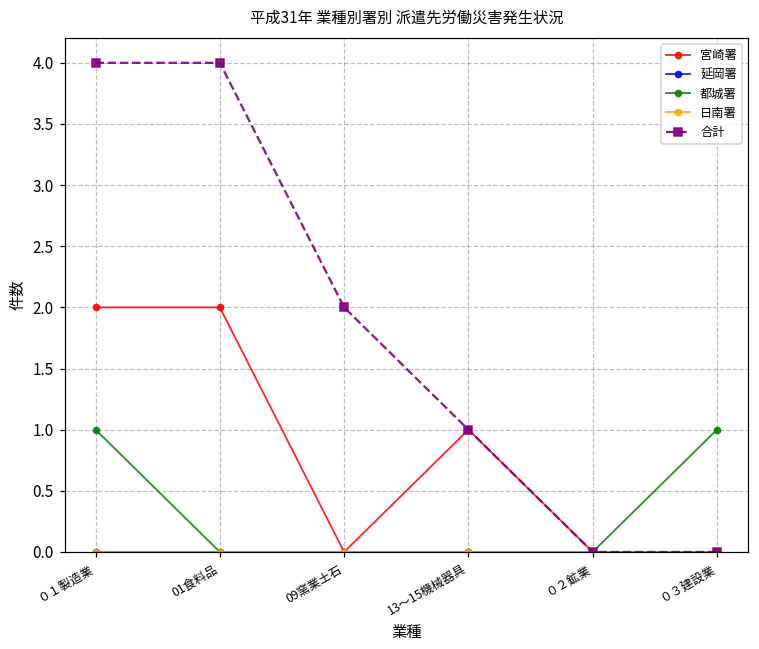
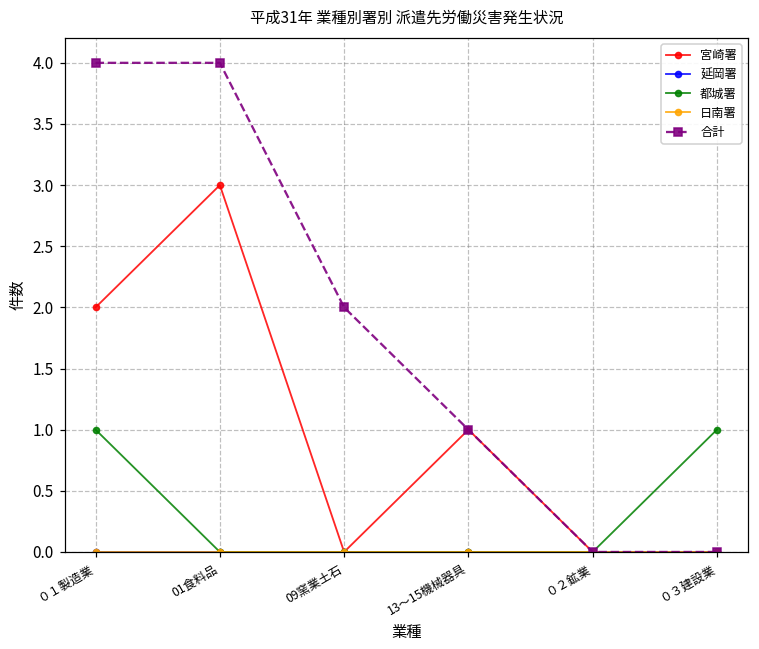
宮崎署, 01食料品: 2 -> 3
